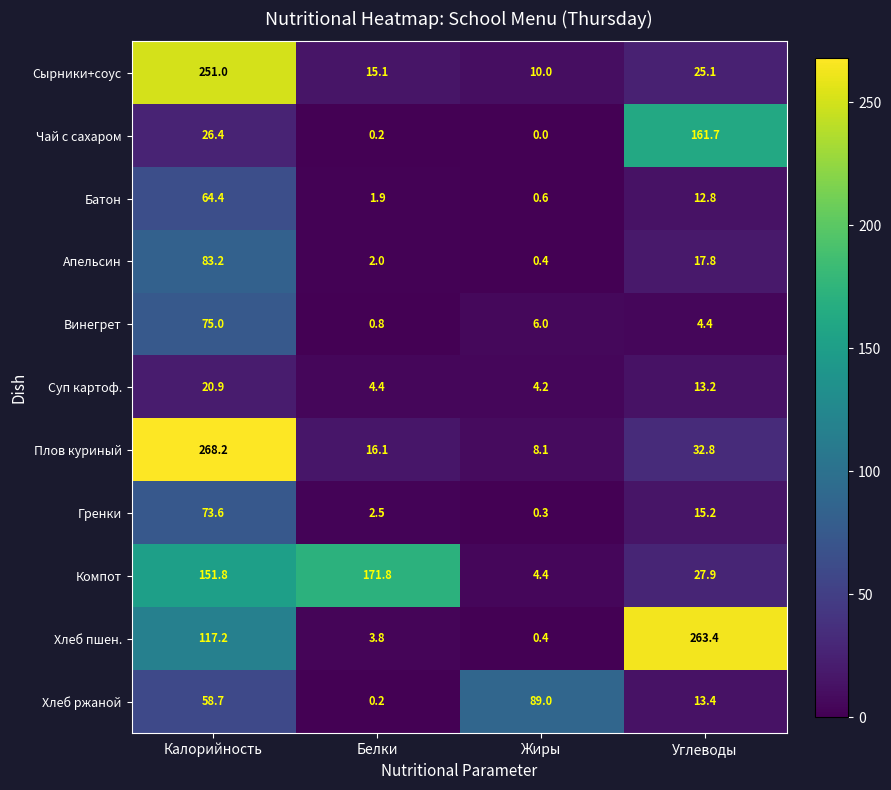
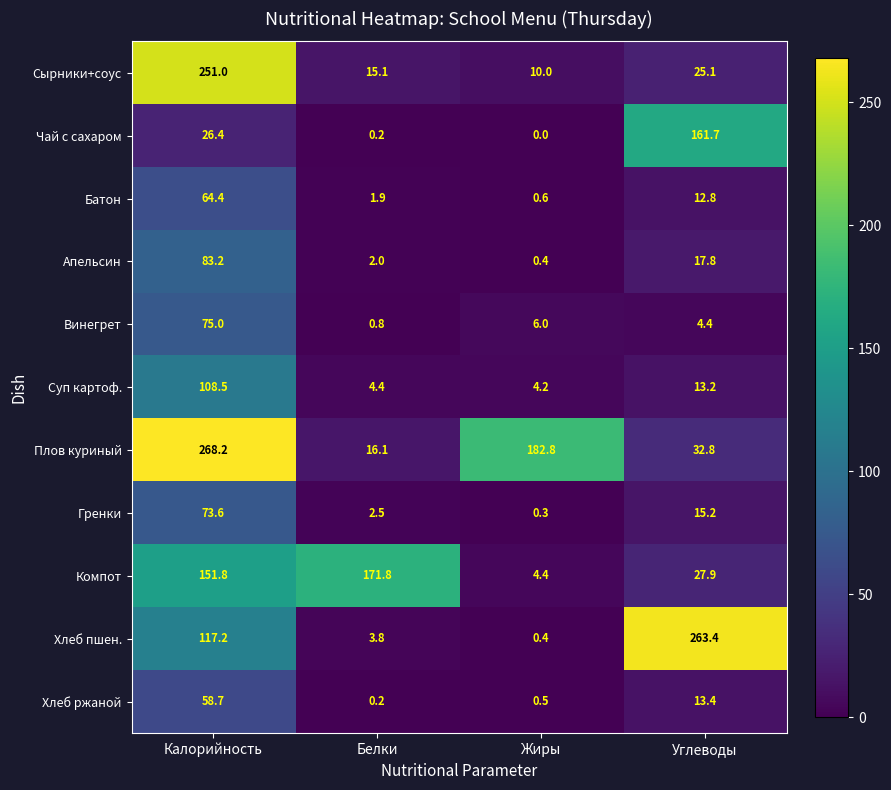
Суп картоф., Калорийность: 20.9 -> 108.5
Плов куриный, Жиры: 8.1 -> 182.8
Хлеб ржаной, Жиры: 89.0 -> 0.5
